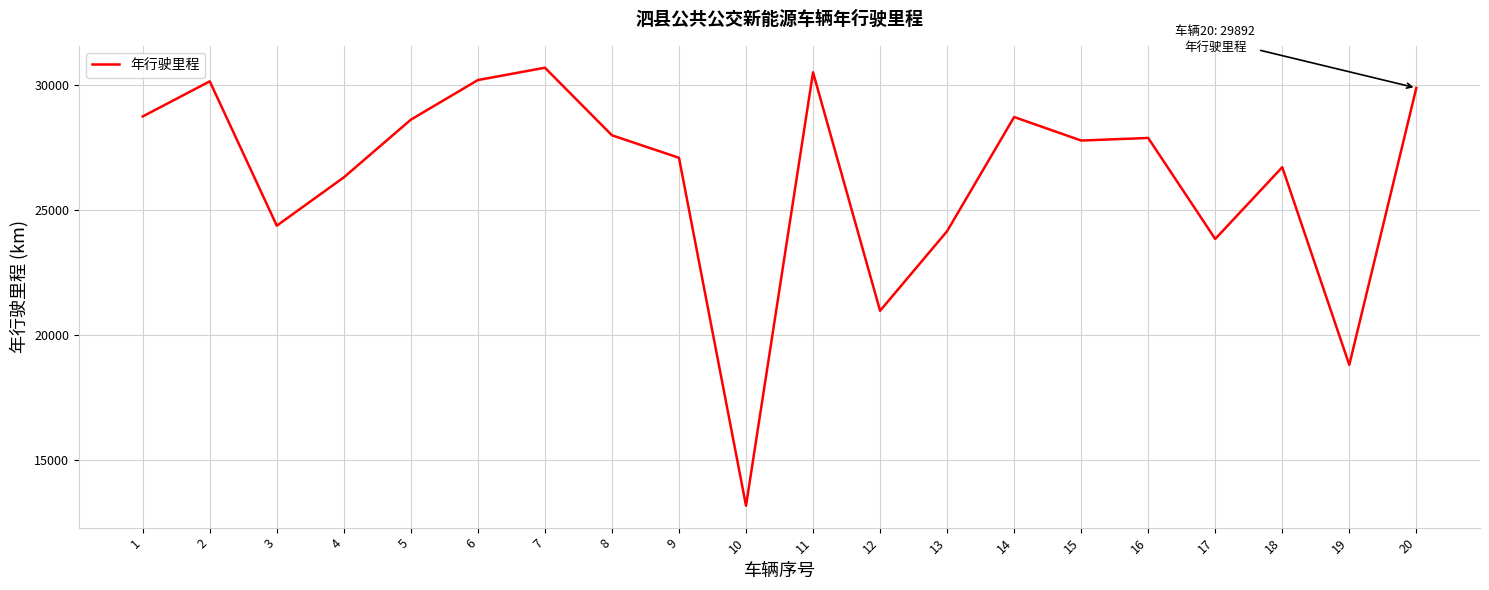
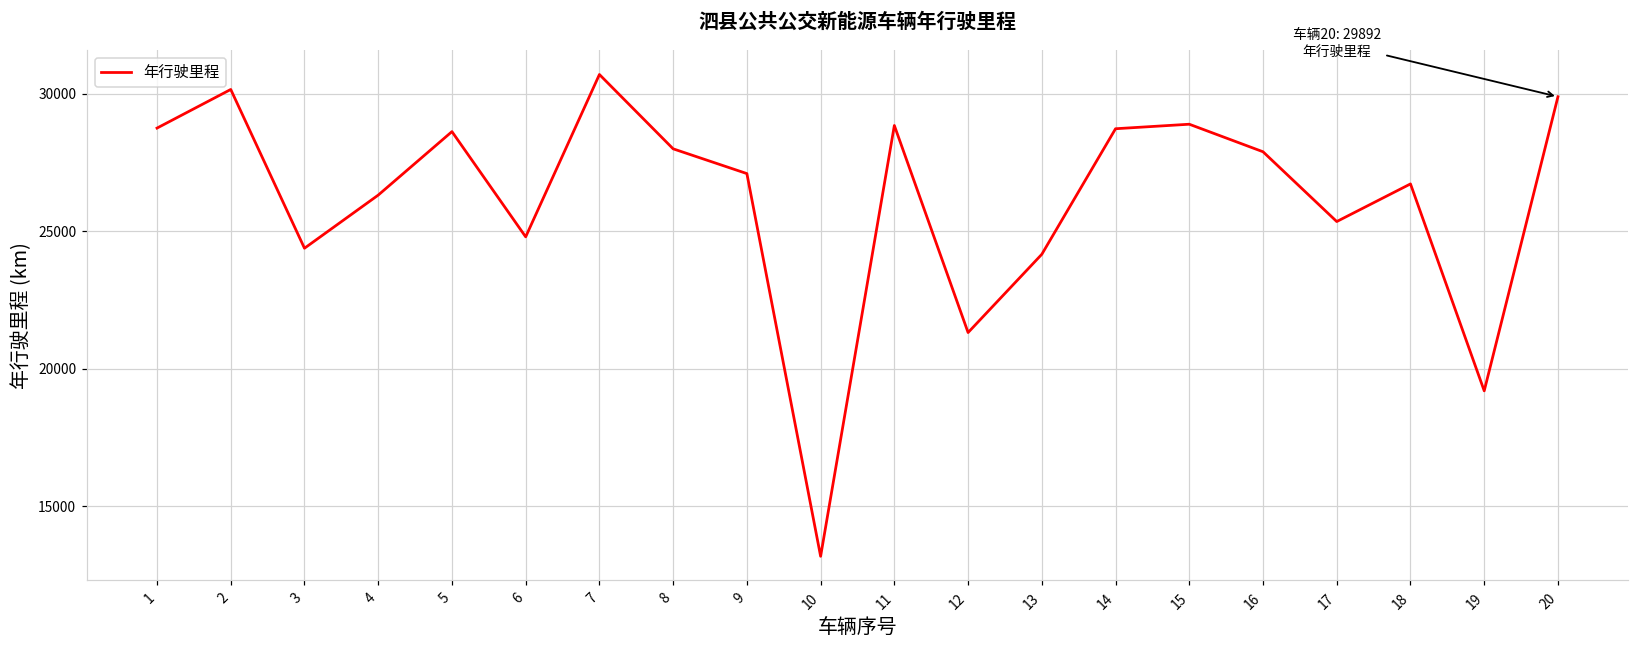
6: 30200 -> 24800
11: 30500 -> 28800
12: 21000 -> 21300
15: 27800 -> 28900
17: 23800 -> 25400
19: 18800 -> 19200
